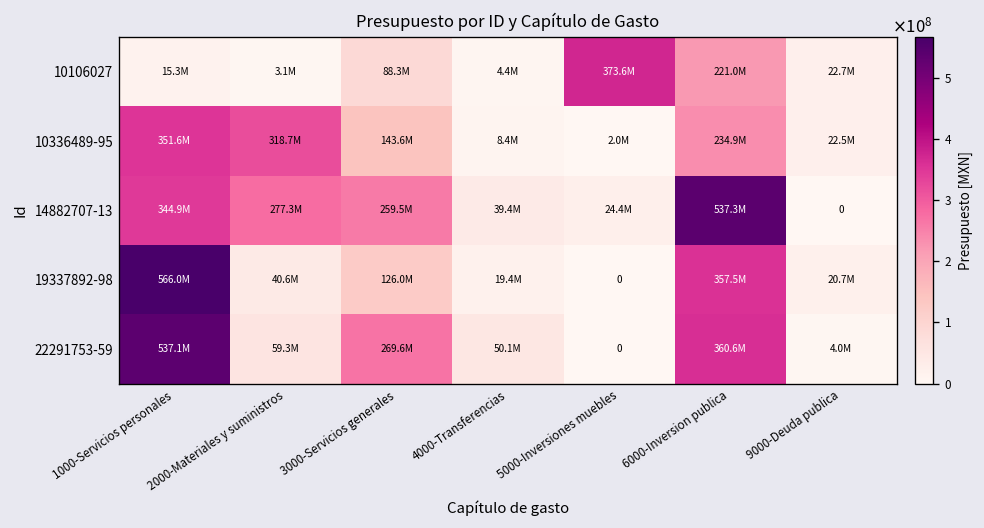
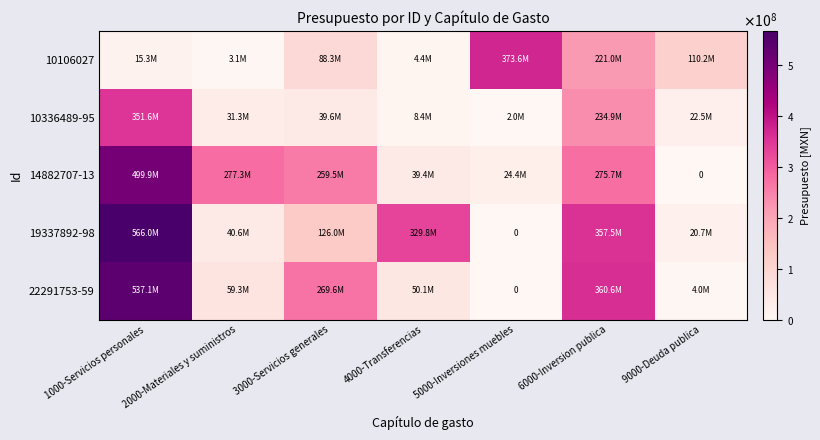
10106027, 9000-Deuda publica: 22.7M -> 110.2M
10336489-95, 2000-Materiales y suministros: 318.7M -> 31.3M
10336489-95, 3000-Servicios generales: 143.6M -> 39.6M
14882707-13, 1000-Servicios personales: 344.9M -> 499.9M
14882707-13, 6000-Inversion publica: 537.3M -> 275.7M
19337892-98, 4000-Transferencias: 19.4M -> 329.8M
